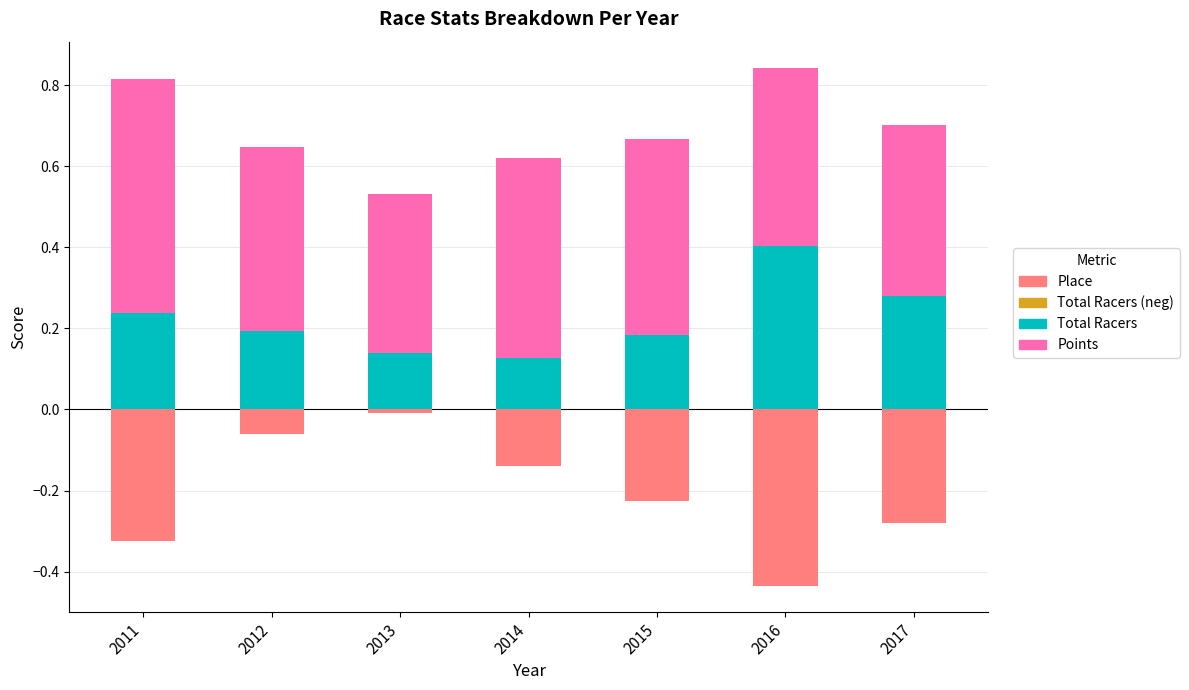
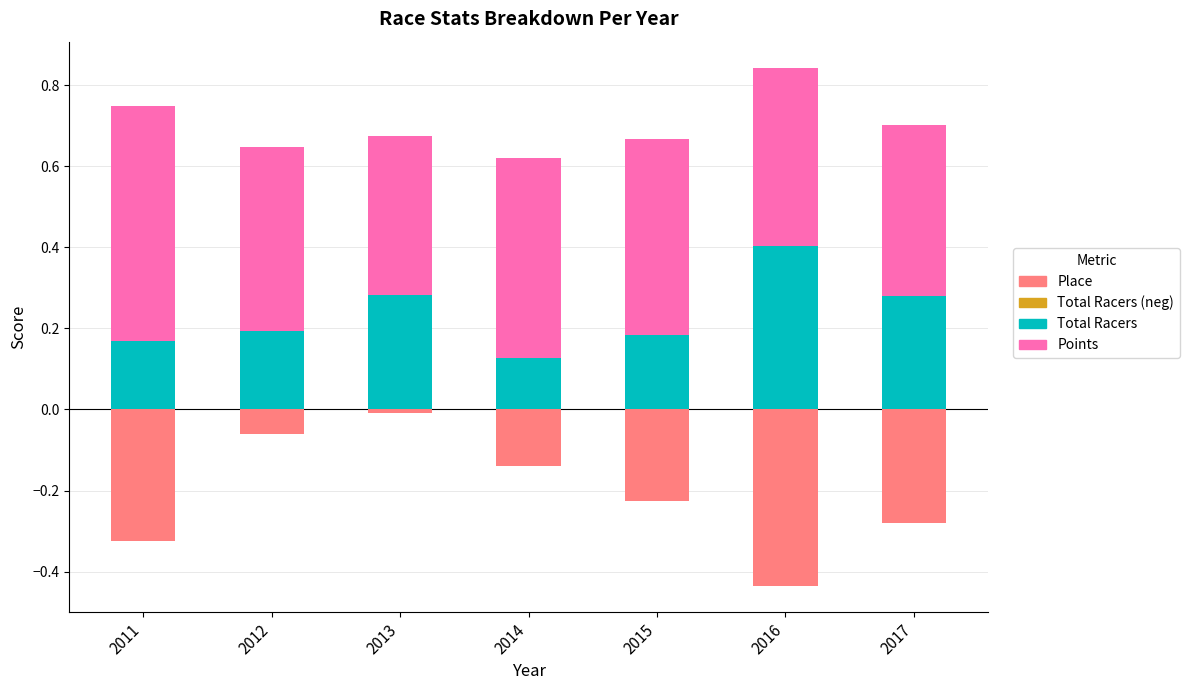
Total Racers, 2011: 0.24 -> 0.17
Total Racers, 2013: 0.14 -> 0.28
